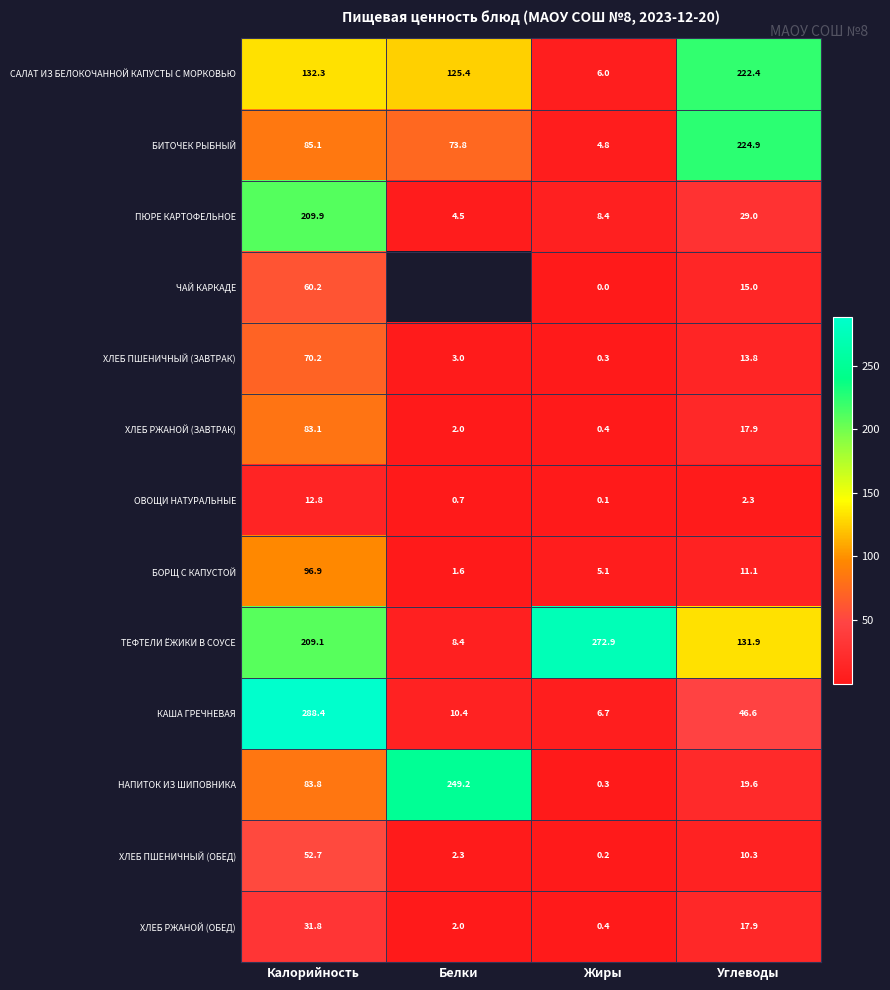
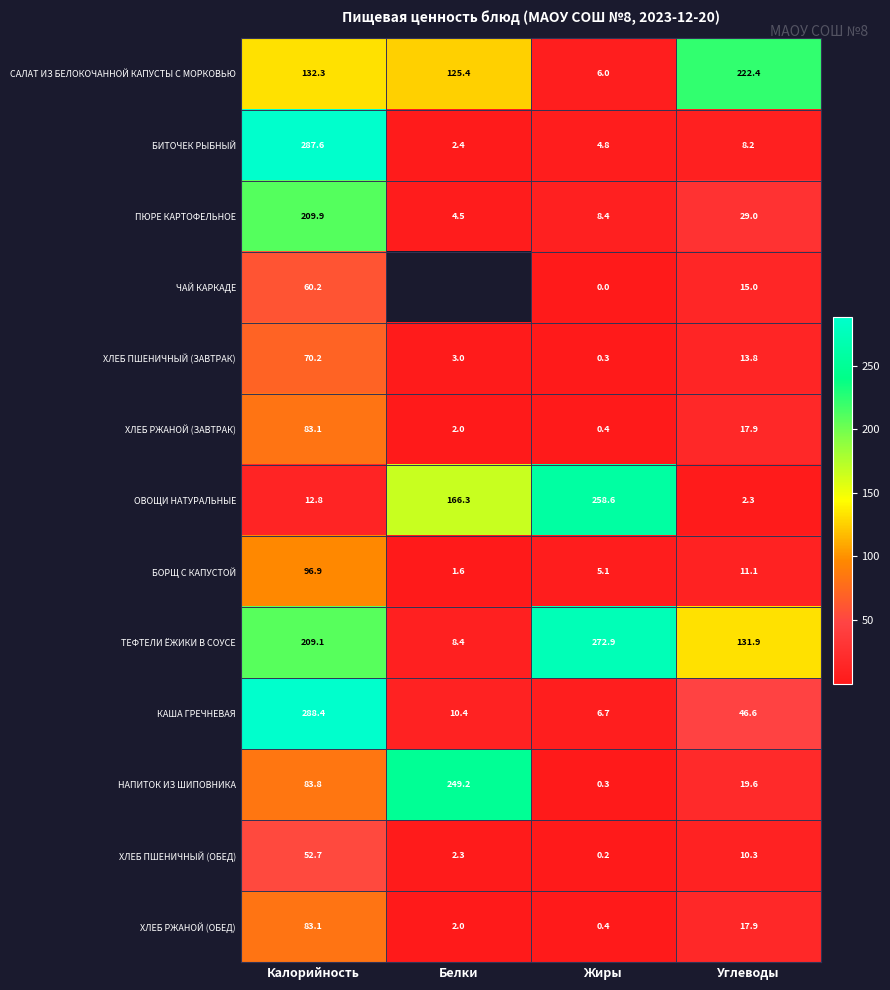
БИТОЧЕК РЫБНЫЙ, Калорийность: 85.1 -> 287.6
БИТОЧЕК РЫБНЫЙ, Белки: 73.8 -> 2.4
БИТОЧЕК РЫБНЫЙ, Углеводы: 224.9 -> 8.2
ОВОЩИ НАТУРАЛЬНЫЕ, Белки: 0.7 -> 166.3
ОВОЩИ НАТУРАЛЬНЫЕ, Жиры: 0.1 -> 258.6
ХЛЕБ РЖАНОЙ (ОБЕД), Калорийность: 31.8 -> 83.1
